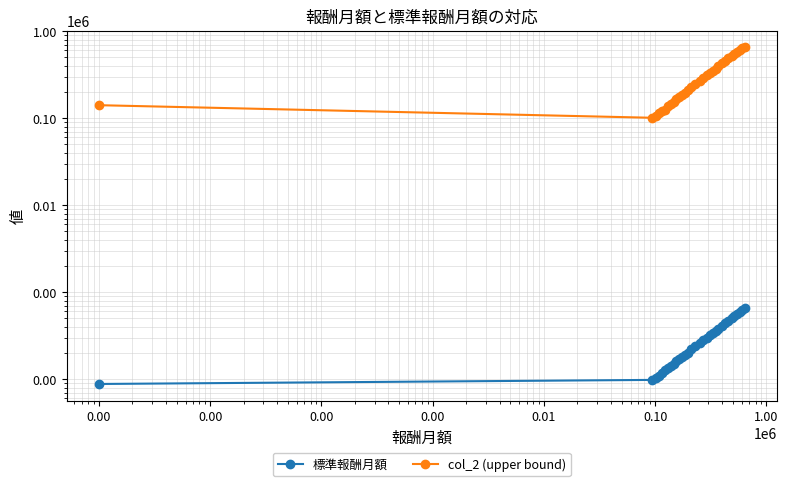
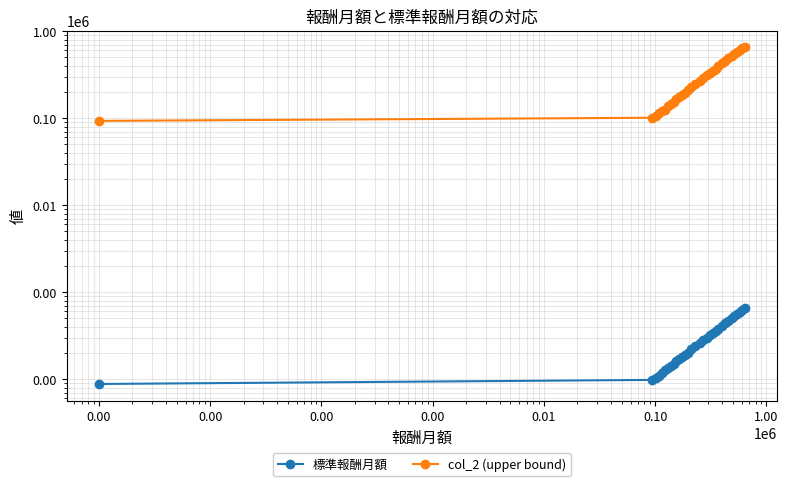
col_2 (upper bound), 0.00: 140000 -> 90000
